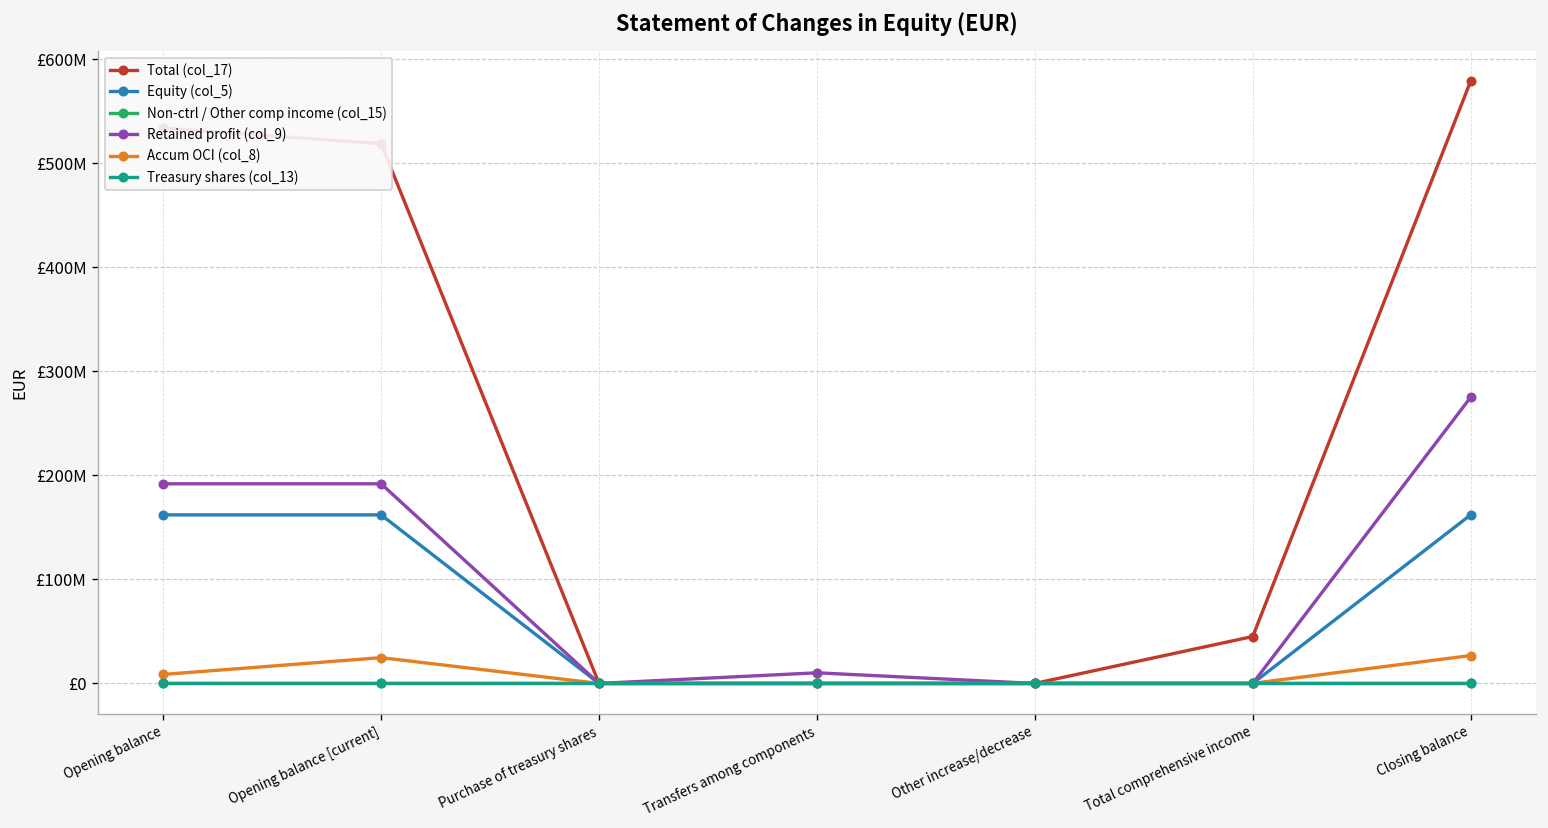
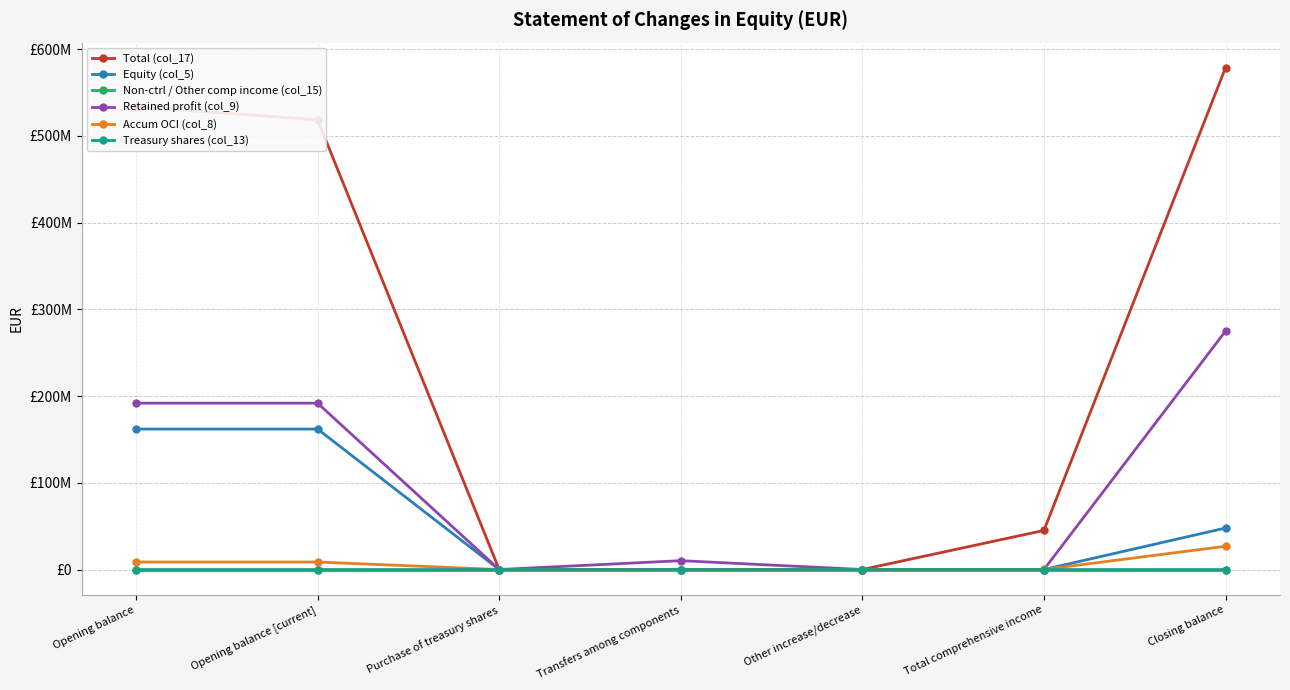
Accum OCI (col_8), Opening balance [current]: £20000000 -> £10000000
Equity (col_5), Closing balance: £160000000 -> £50000000
